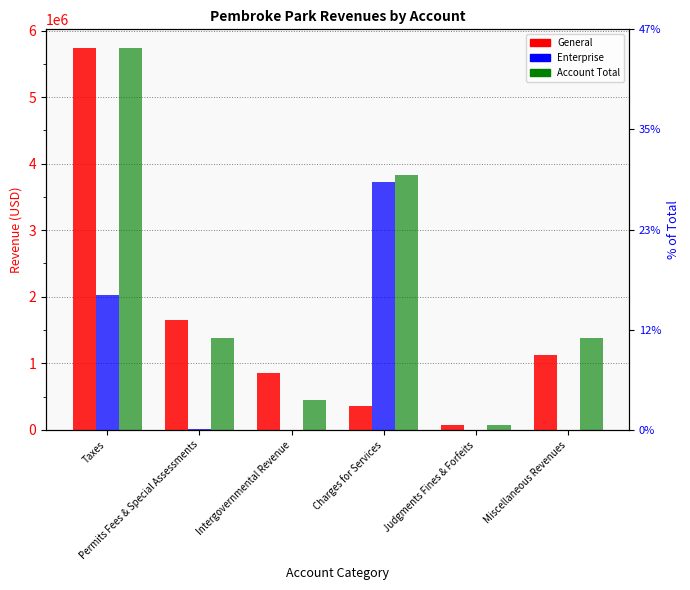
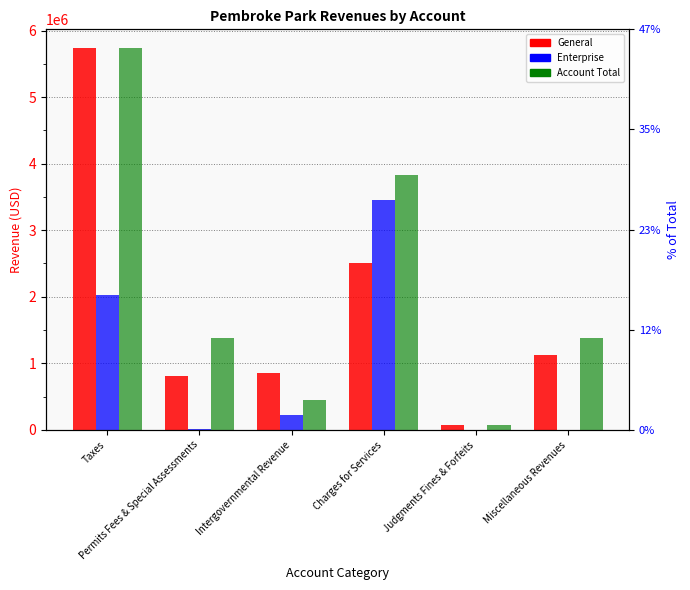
General, Permits Fees & Special Assessments: 1600000 -> 800000
Enterprise, Intergovernmental Revenue: 0 -> 200000
General, Charges for Services: 400000 -> 2500000
Enterprise, Charges for Services: 3700000 -> 3500000
